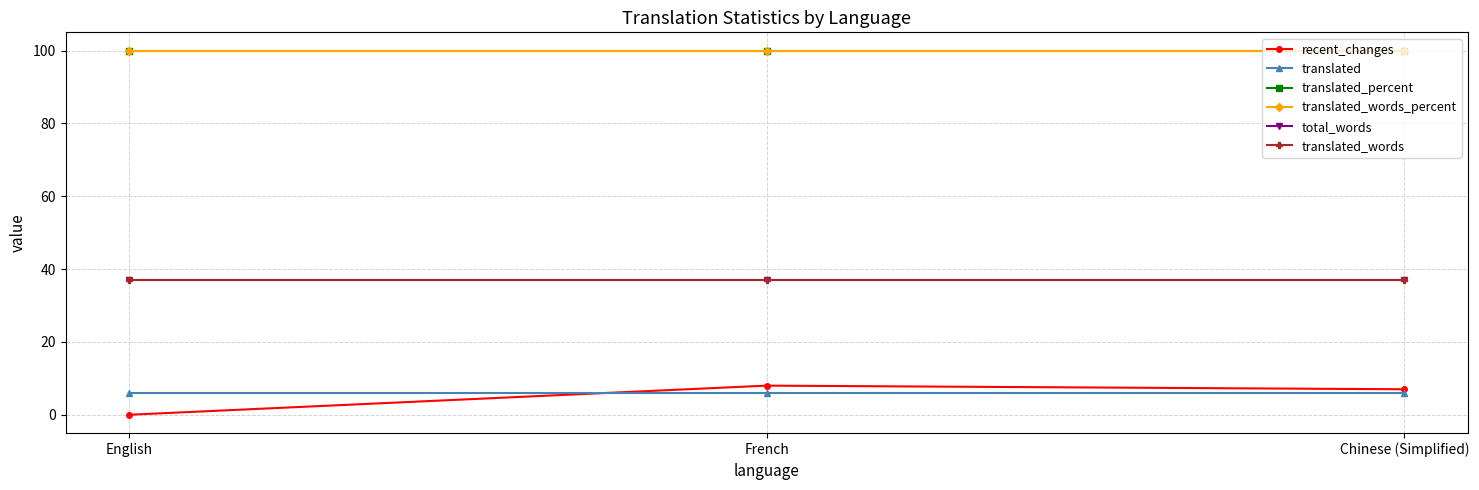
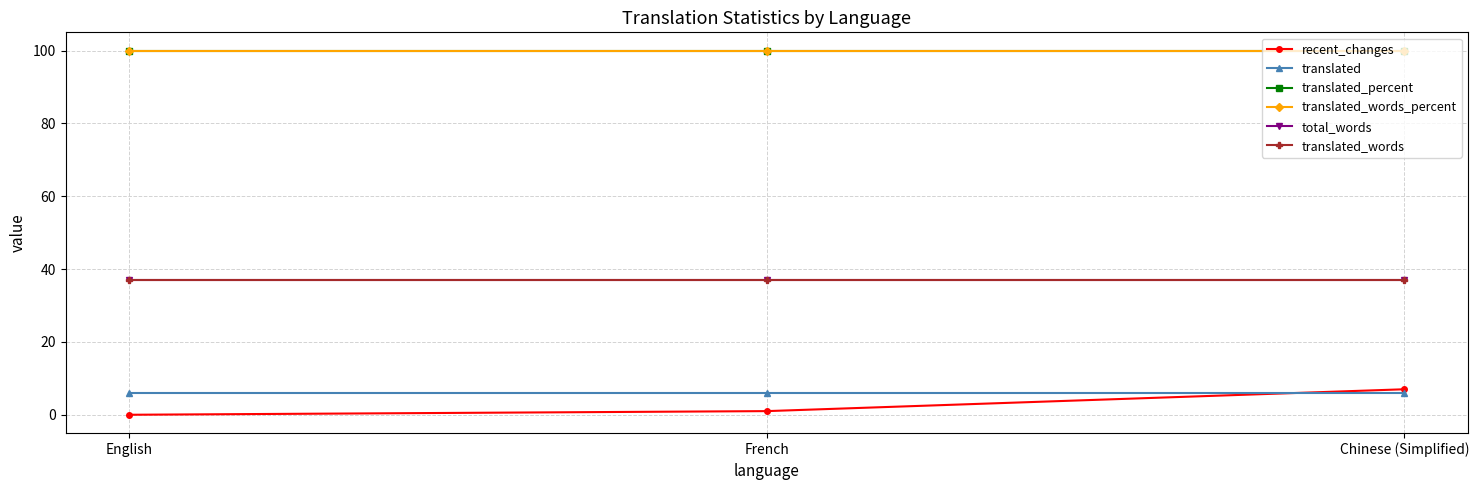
recent_changes, French: 8 -> 1
